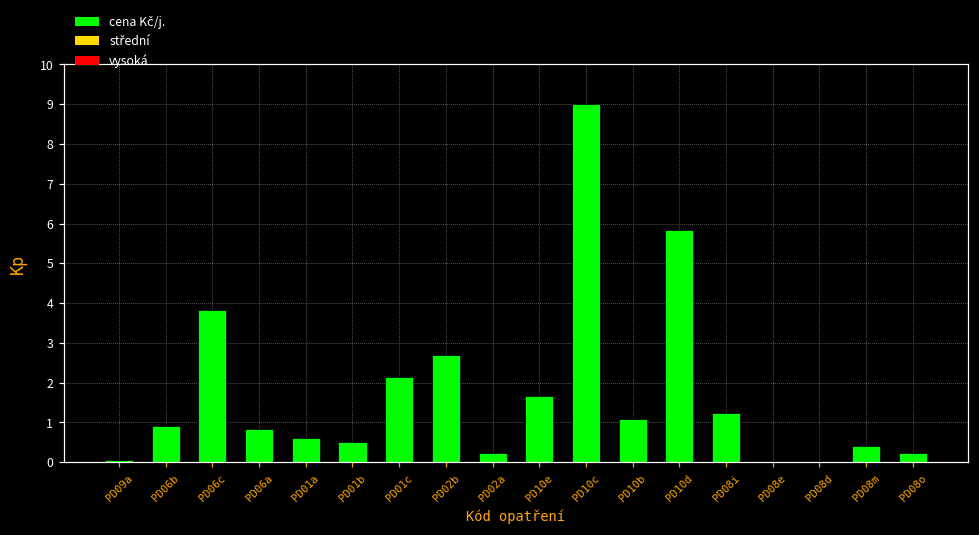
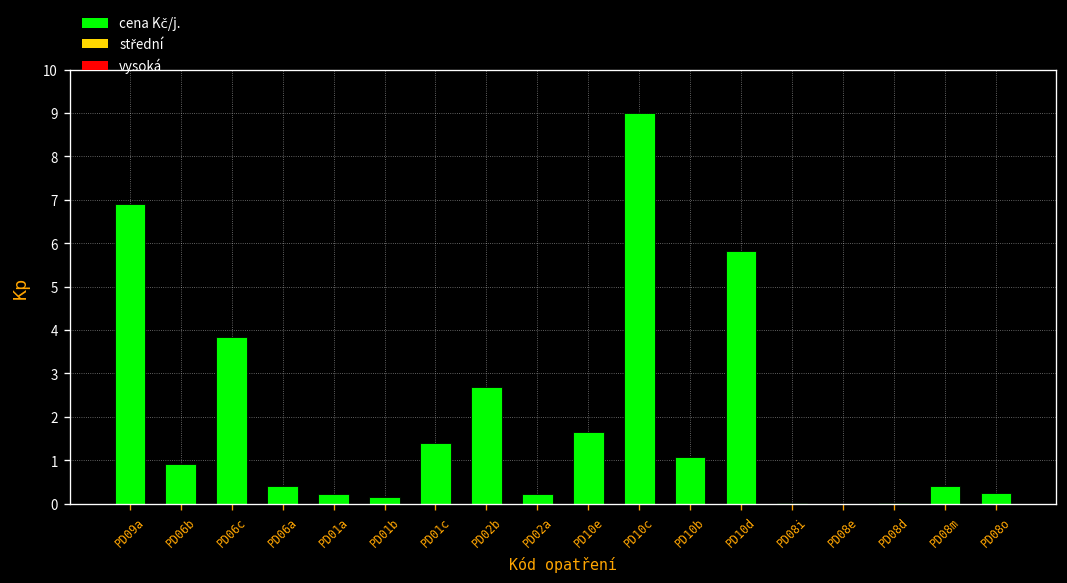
PD09a: 0.0 -> 6.9
PD06a: 0.8 -> 0.4
PD01a: 0.6 -> 0.2
PD01b: 0.5 -> 0.2
PD01c: 2.2 -> 1.4
PD08i: 1.2 -> 0.0
